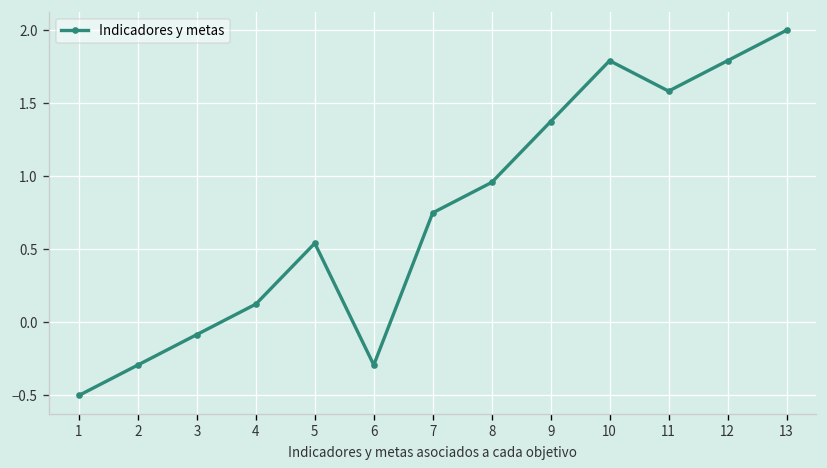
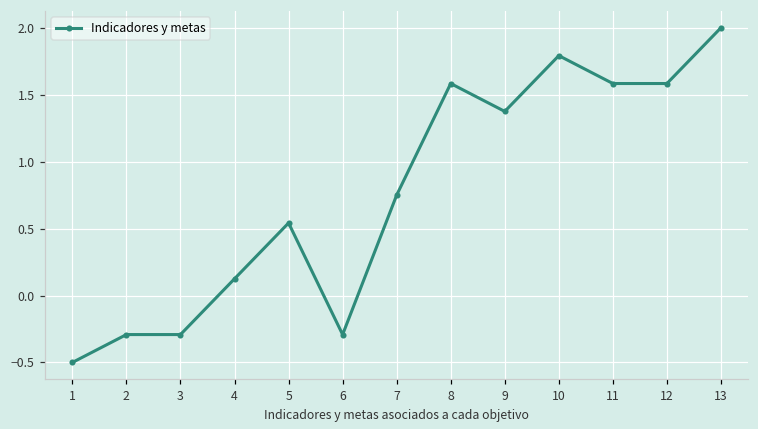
3: -0.08 -> -0.29
8: 0.96 -> 1.58
12: 1.79 -> 1.58
